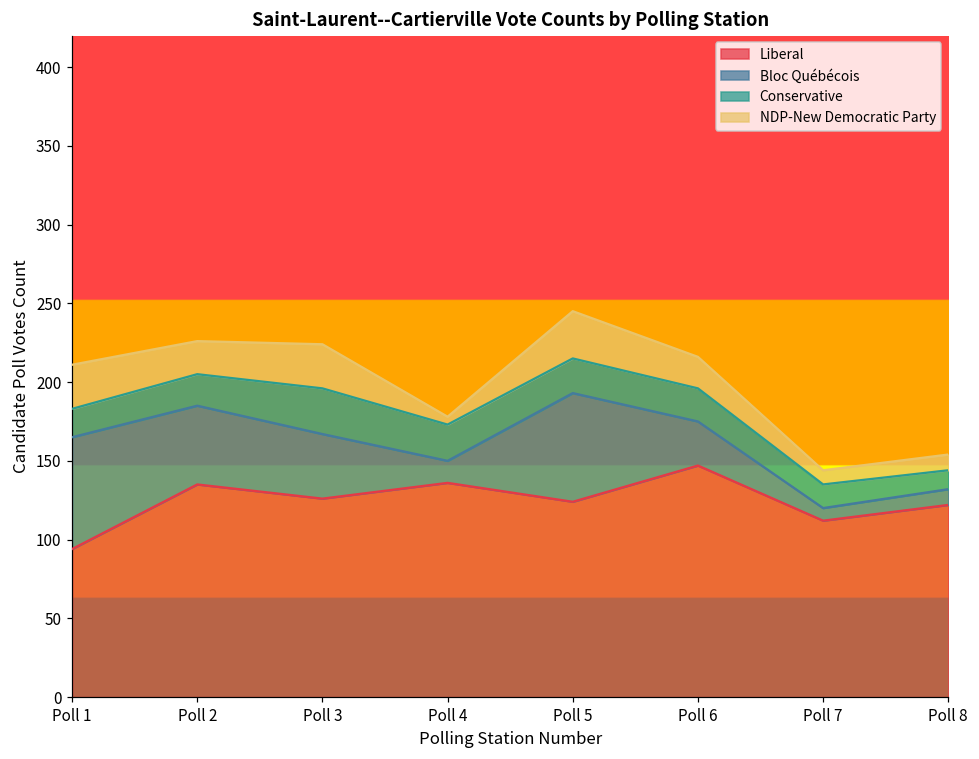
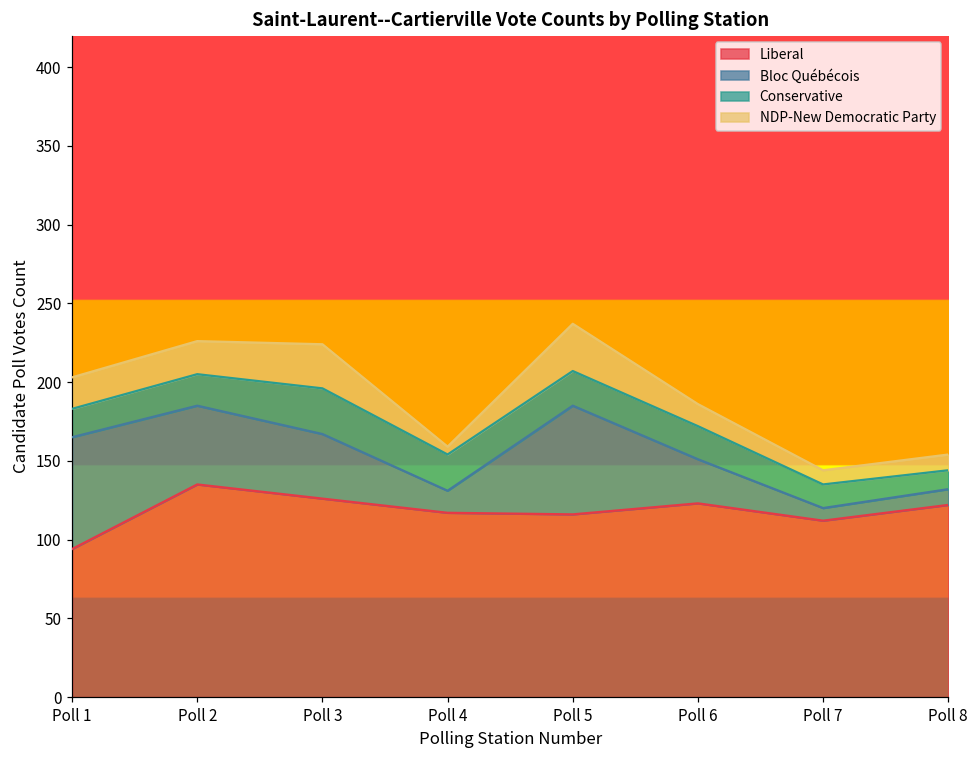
NDP-New Democratic Party, Poll 1: 28 -> 20
Liberal, Poll 4: 136 -> 117
Liberal, Poll 5: 124 -> 116
Liberal, Poll 6: 147 -> 123
NDP-New Democratic Party, Poll 6: 20 -> 14
